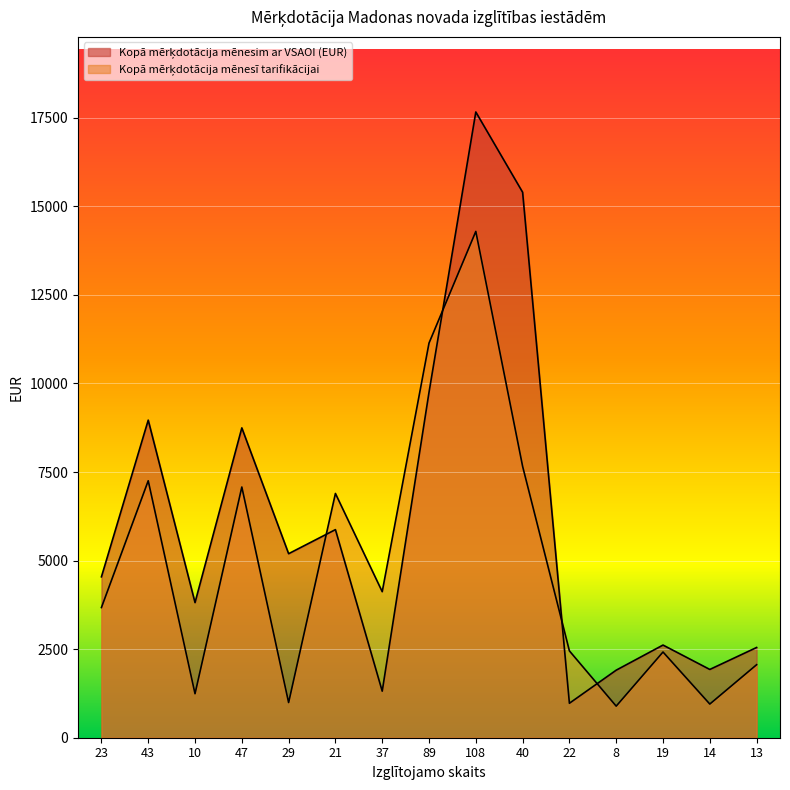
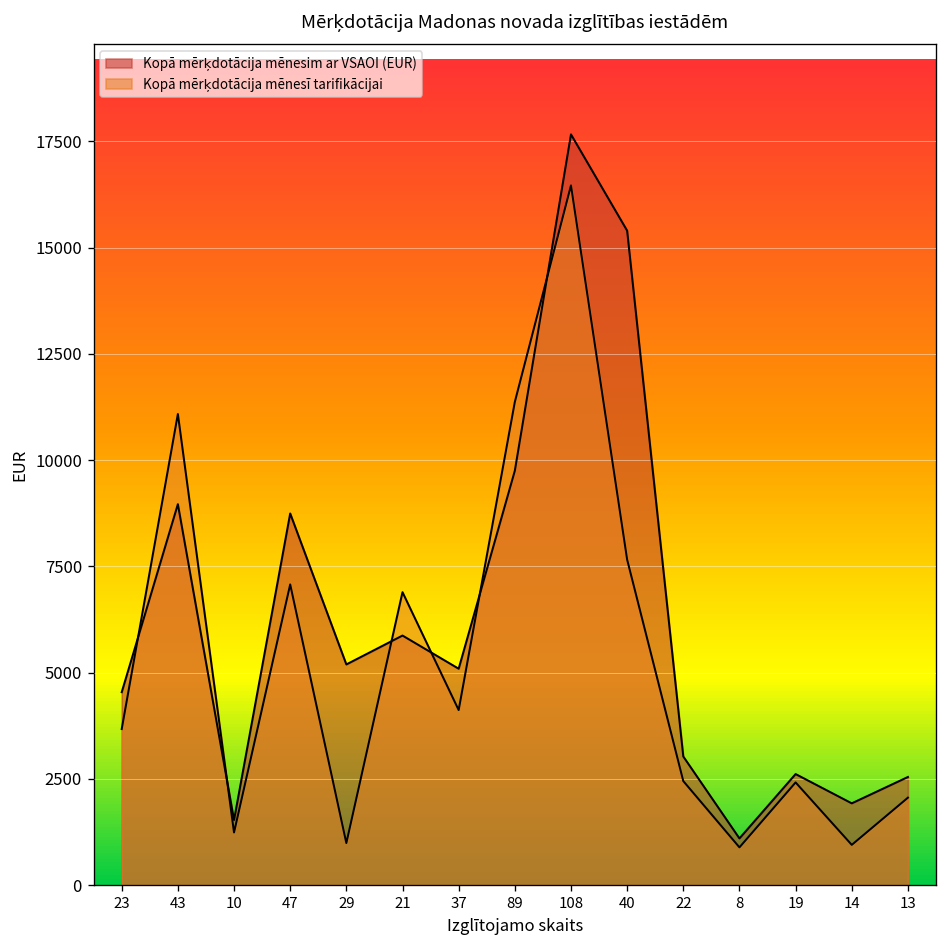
Kopā mērķdotācija mēnesī tarifikācijai, 43: 7300 -> 11100
Kopā mērķdotācija mēnesim ar VSAOI (EUR), 10: 3800 -> 1500
Kopā mērķdotācija mēnesim ar VSAOI (EUR), 37: 1300 -> 5100
Kopā mērķdotācija mēnesī tarifikācijai, 89: 11100 -> 11400
Kopā mērķdotācija mēnesī tarifikācijai, 108: 14300 -> 16500
Kopā mērķdotācija mēnesim ar VSAOI (EUR), 22: 1000 -> 3000
Kopā mērķdotācija mēnesim ar VSAOI (EUR), 8: 1900 -> 1100
